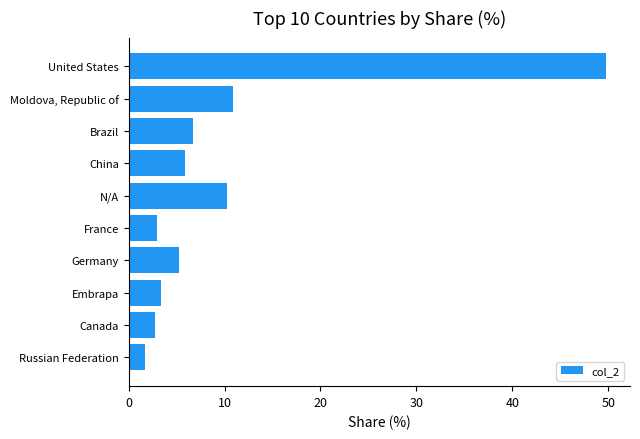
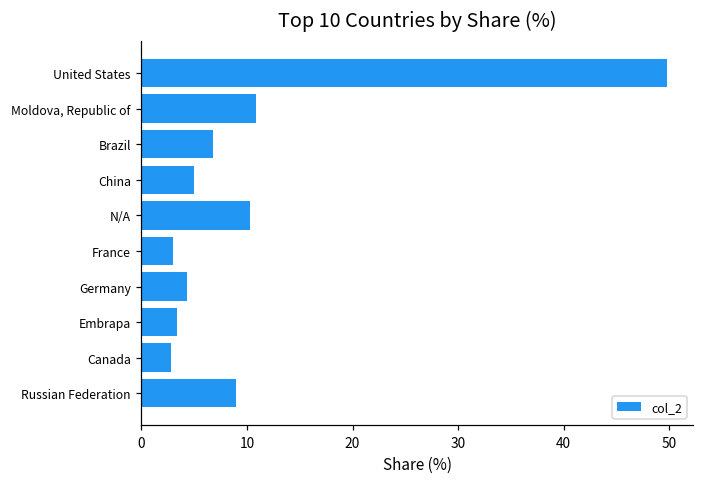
China: 6 -> 5
Germany: 5 -> 4
Russian Federation: 2 -> 9
